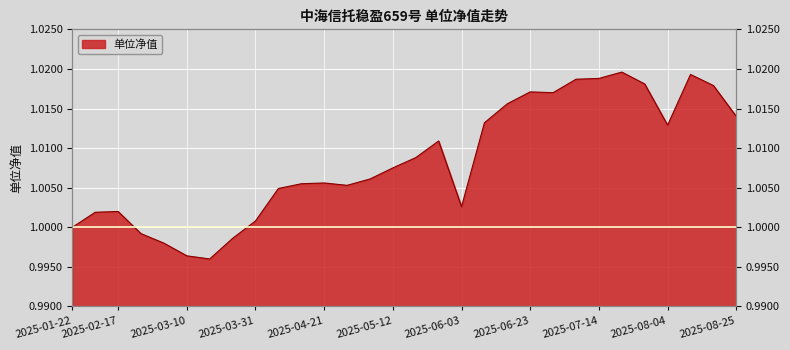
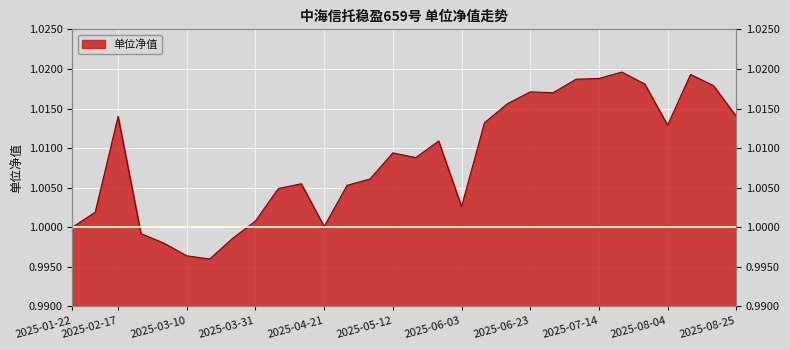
2025-02-17: 1.002 -> 1.014
2025-04-21: 1.006 -> 1.000
2025-05-12: 1.008 -> 1.009
